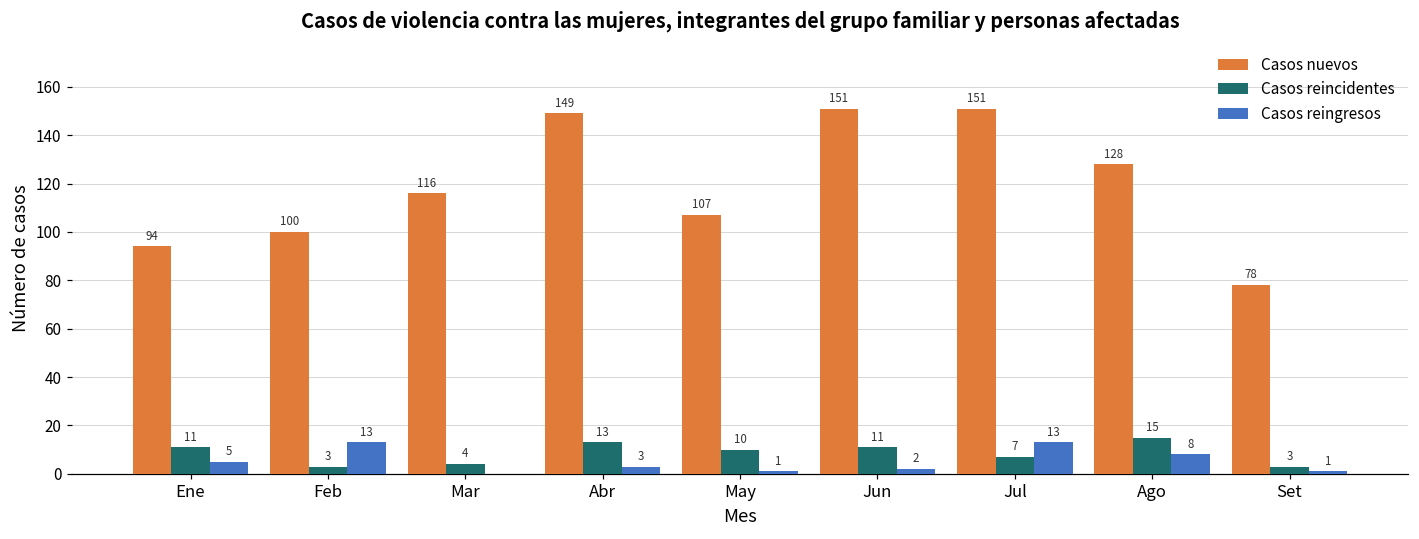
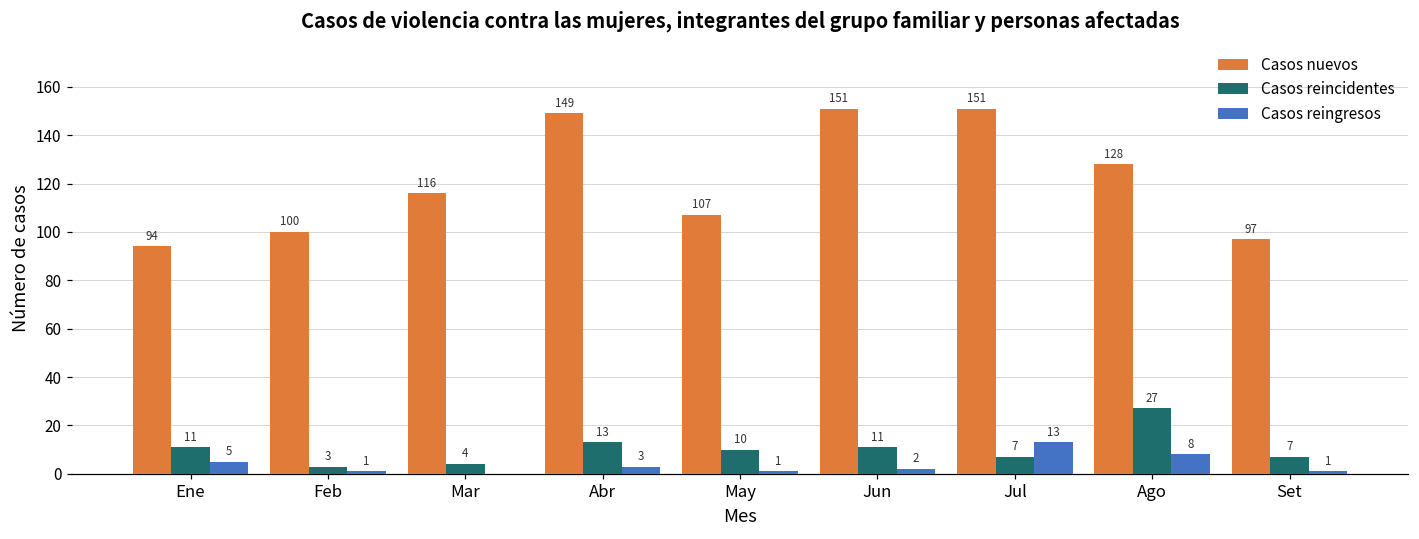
Casos reingresos, Feb: 13 -> 1
Casos reincidentes, Ago: 15 -> 27
Casos nuevos, Set: 78 -> 97
Casos reincidentes, Set: 3 -> 7
